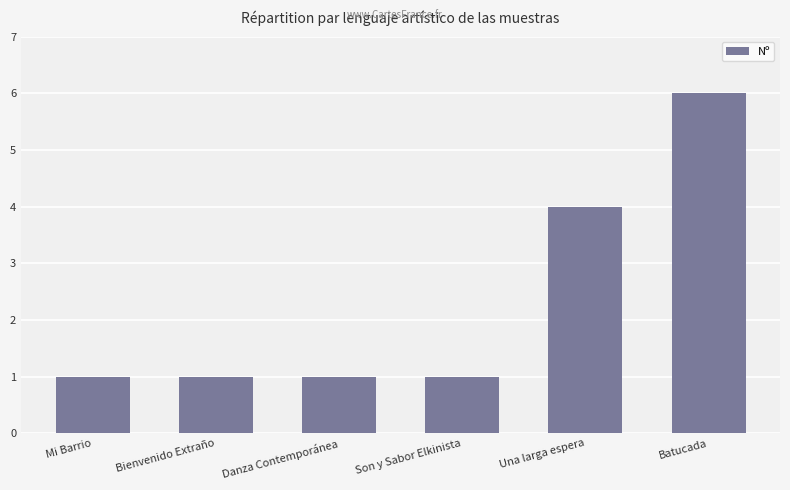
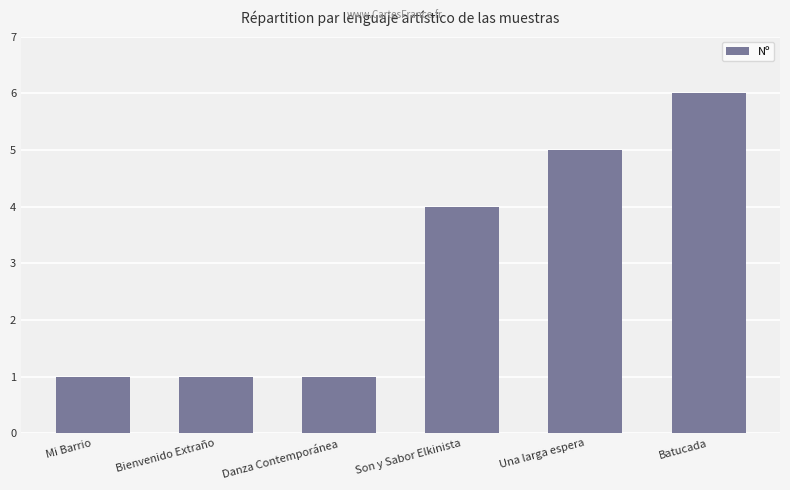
Son y Sabor Elkinista: 1 -> 4
Una larga espera: 4 -> 5
